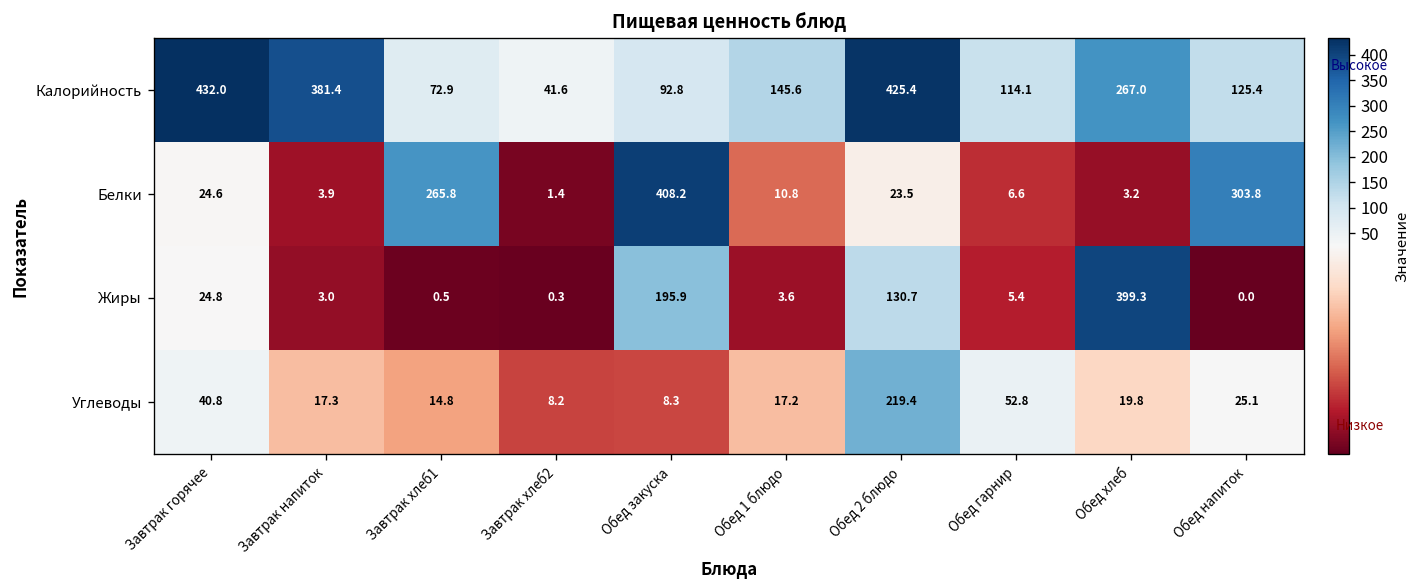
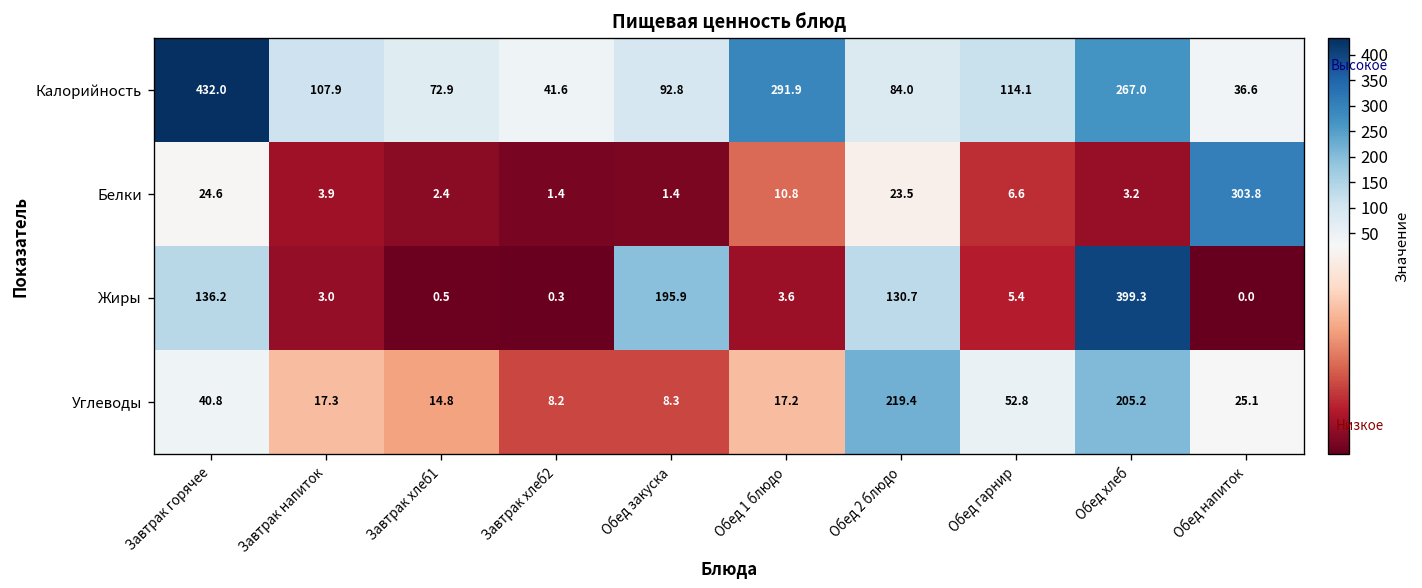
Калорийность, Завтрак напиток: 381.4 -> 107.9
Калорийность, Обед 1 блюдо: 145.6 -> 291.9
Калорийность, Обед 2 блюдо: 425.4 -> 84.0
Калорийность, Обед напиток: 125.4 -> 36.6
Белки, Завтрак хлеб1: 265.8 -> 2.4
Белки, Обед закуска: 408.2 -> 1.4
Жиры, Завтрак горячее: 24.8 -> 136.2
Углеводы, Обед хлеб: 19.8 -> 205.2
